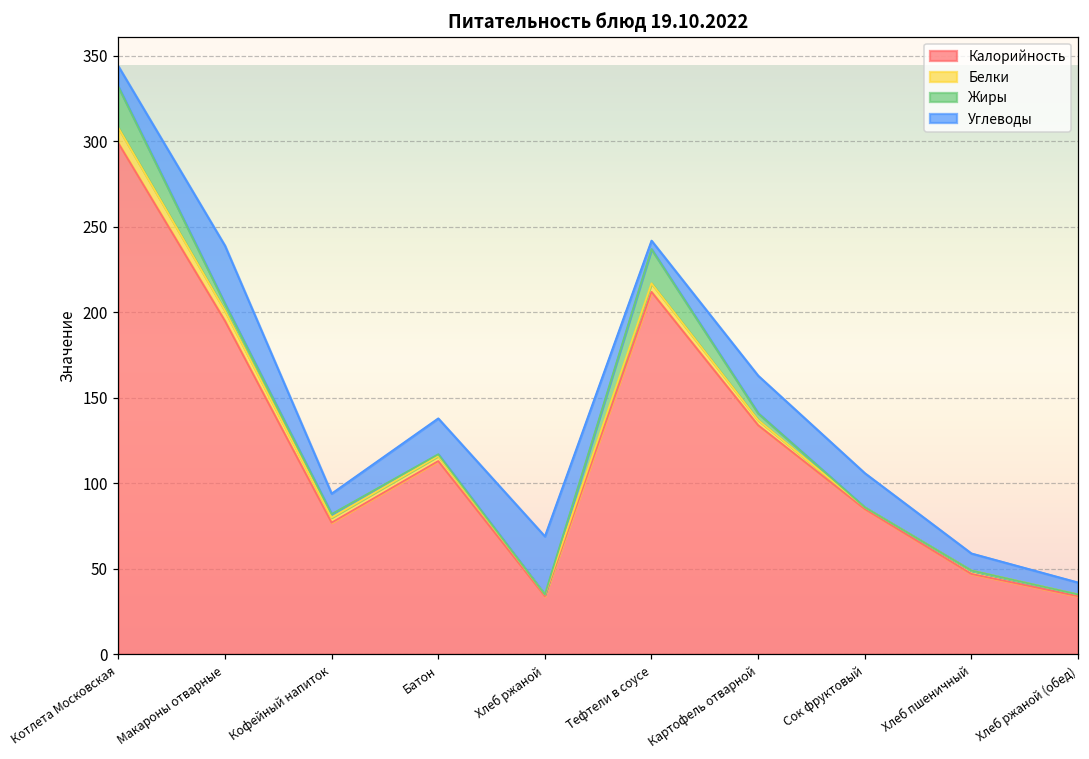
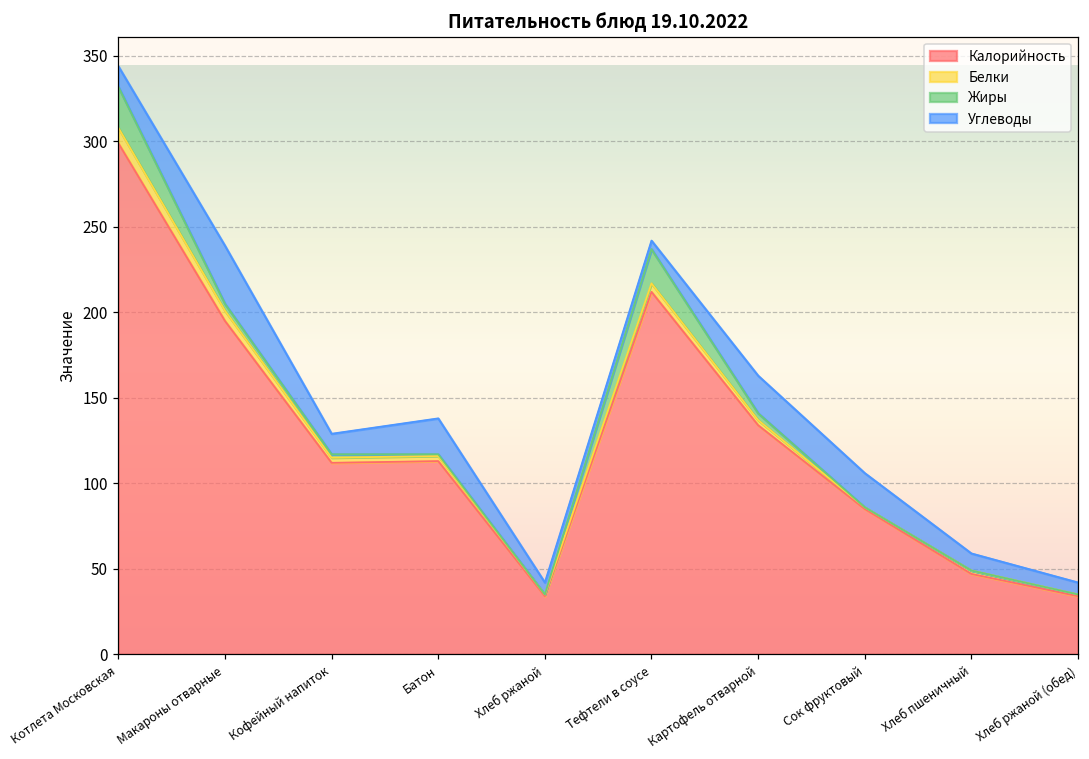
Калорийность, Кофейный напиток: 77 -> 112
Углеводы, Хлеб ржаной: 34 -> 7
